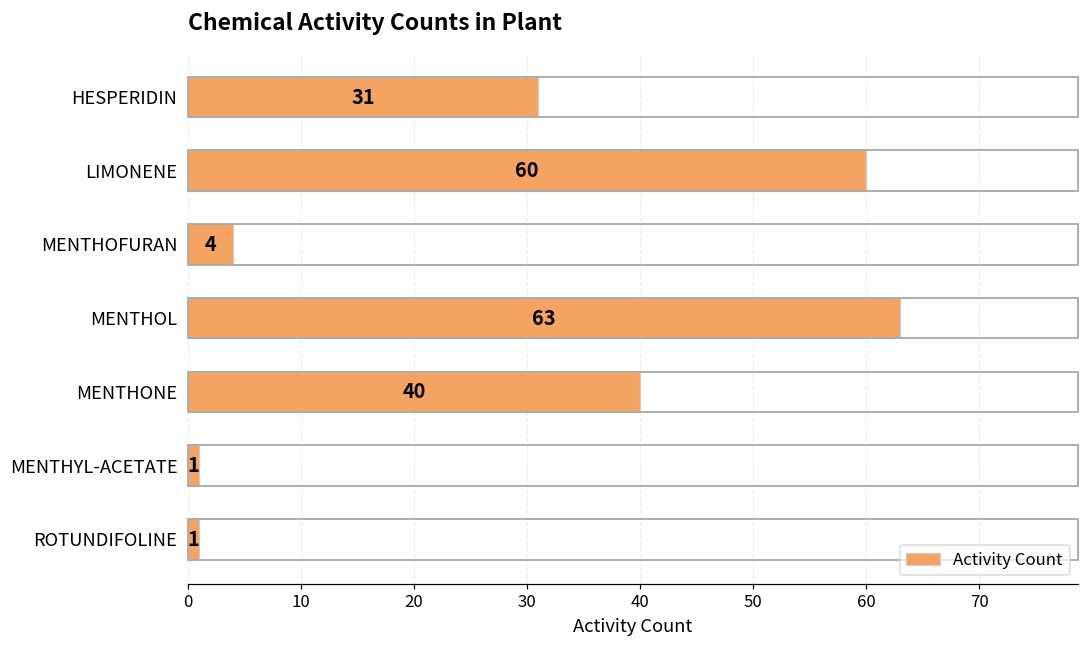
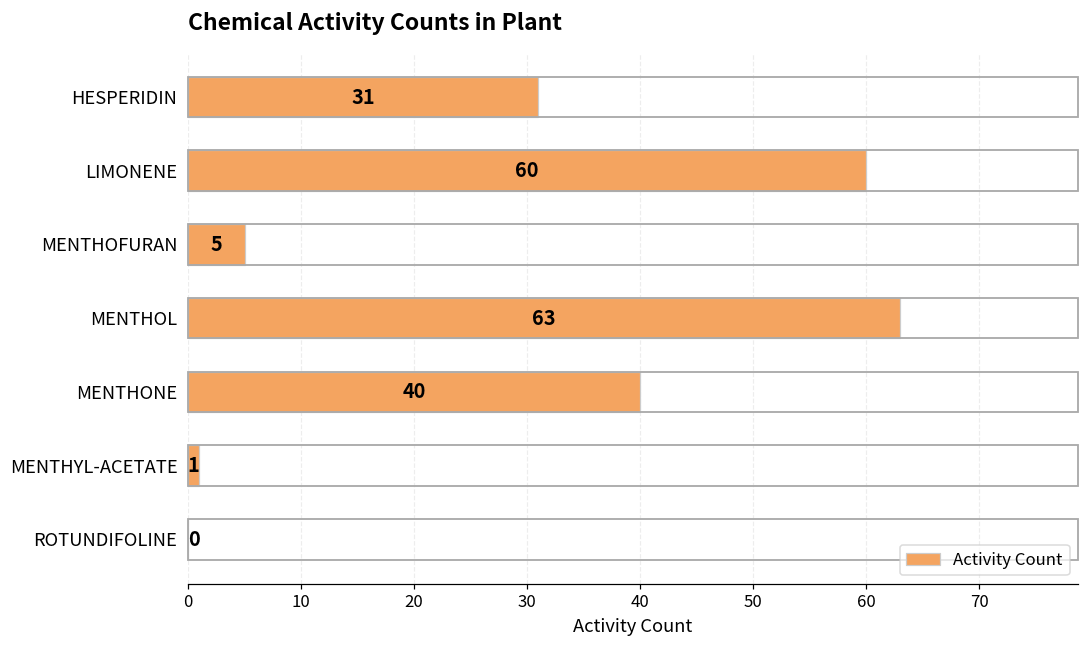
MENTHOFURAN: 4 -> 5
ROTUNDIFOLINE: 1 -> 0
